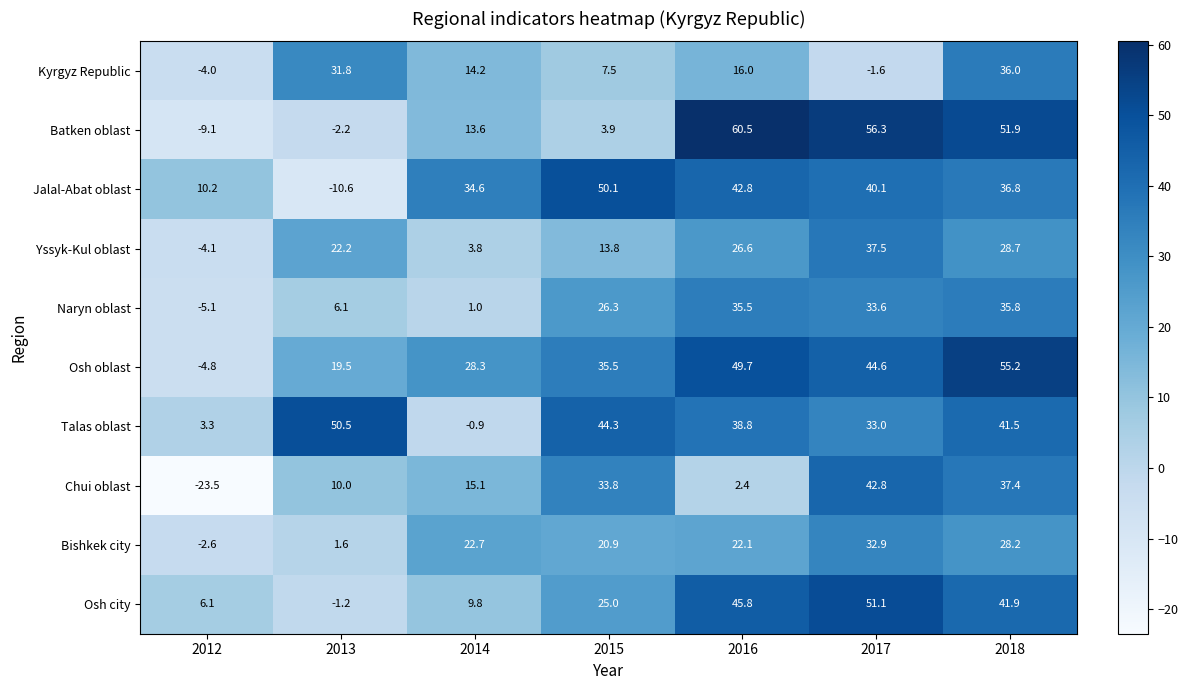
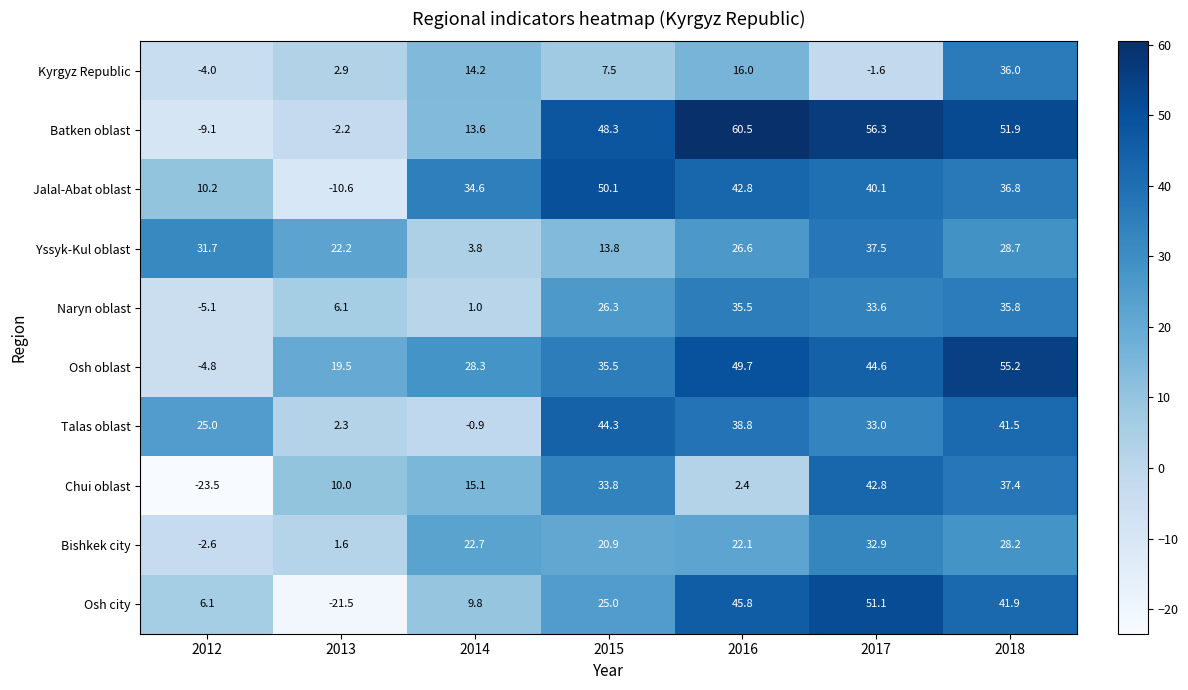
Kyrgyz Republic, 2013: 31.8 -> 2.9
Batken oblast, 2015: 3.9 -> 48.3
Yssyk-Kul oblast, 2012: -4.1 -> 31.7
Talas oblast, 2012: 3.3 -> 25.0
Talas oblast, 2013: 50.5 -> 2.3
Osh city, 2013: -1.2 -> -21.5
